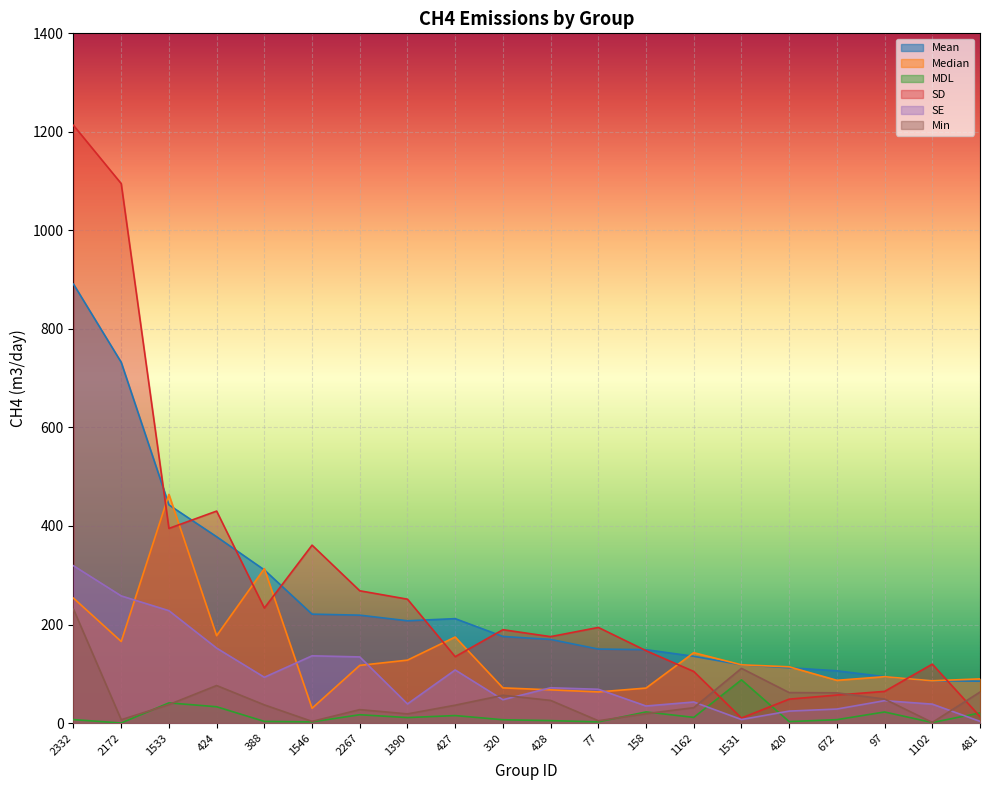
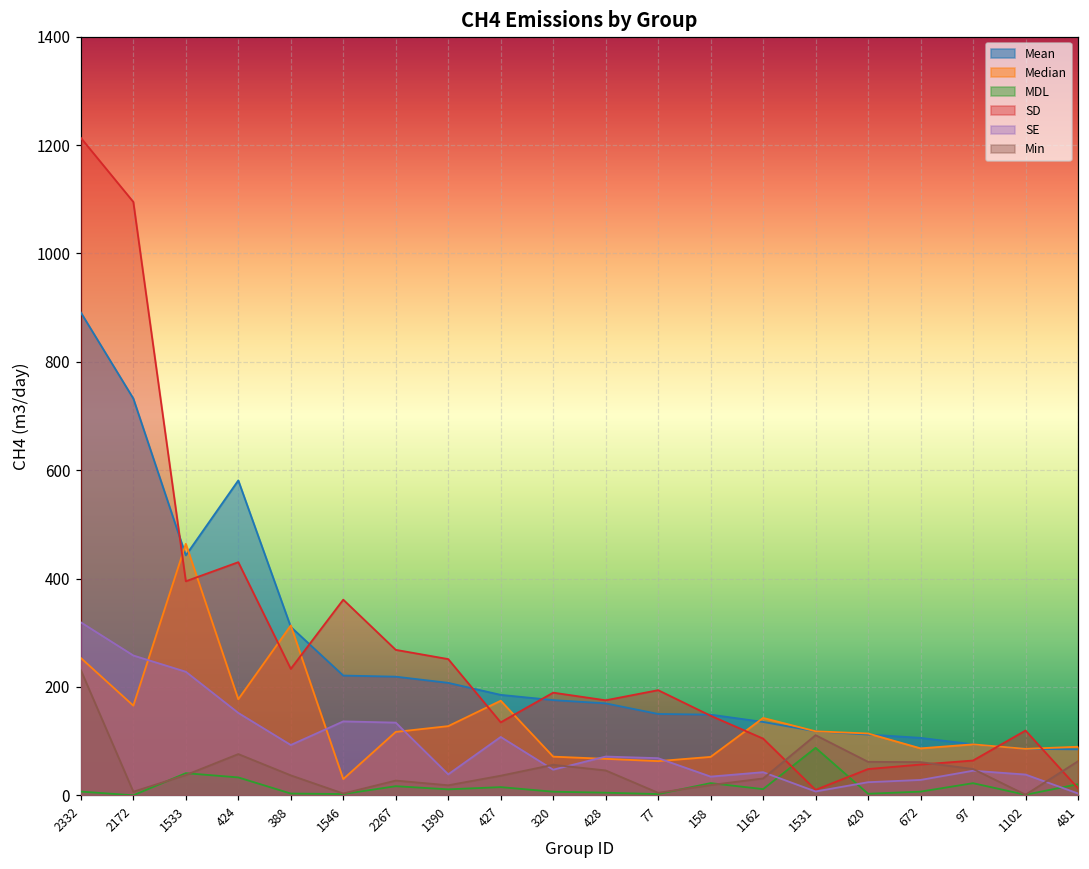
Mean, 424: 380 -> 580
Mean, 427: 210 -> 190
